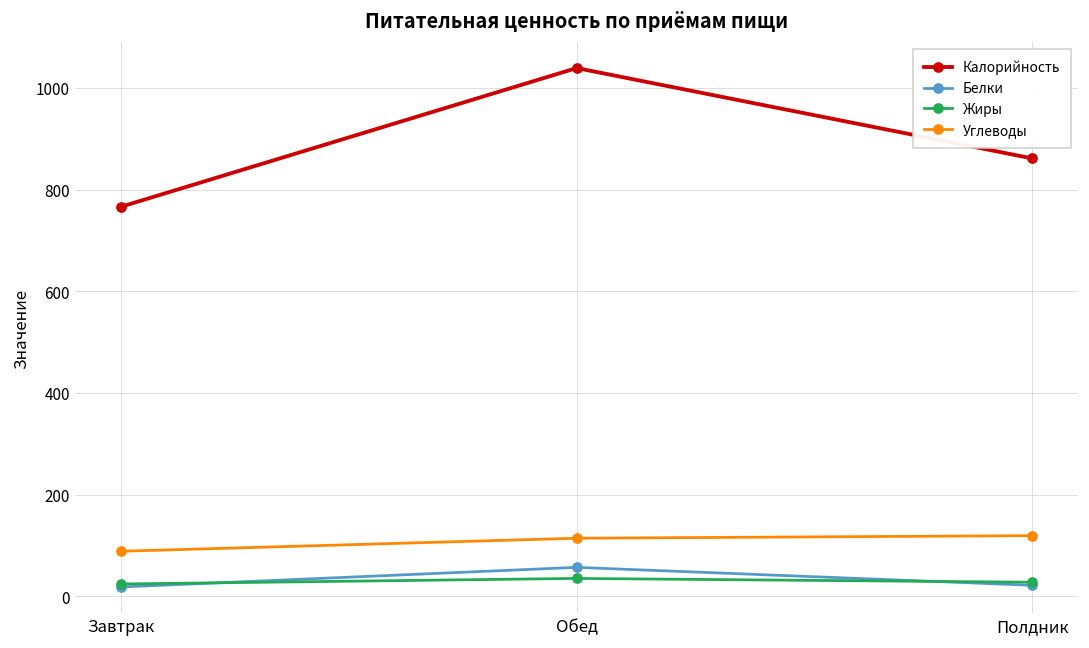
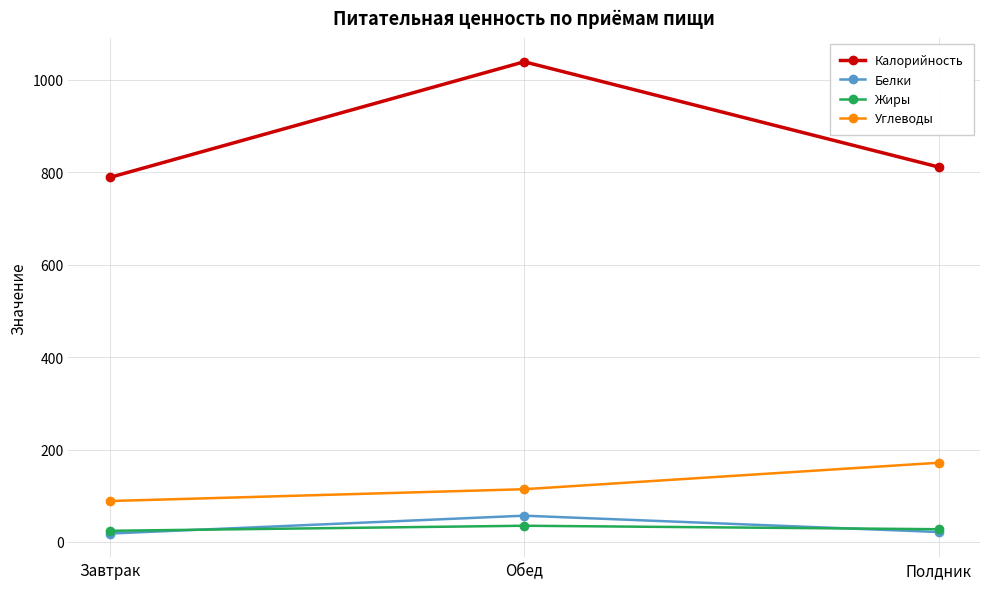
Калорийность, Завтрак: 770 -> 790
Калорийность, Полдник: 860 -> 810
Углеводы, Полдник: 120 -> 170
